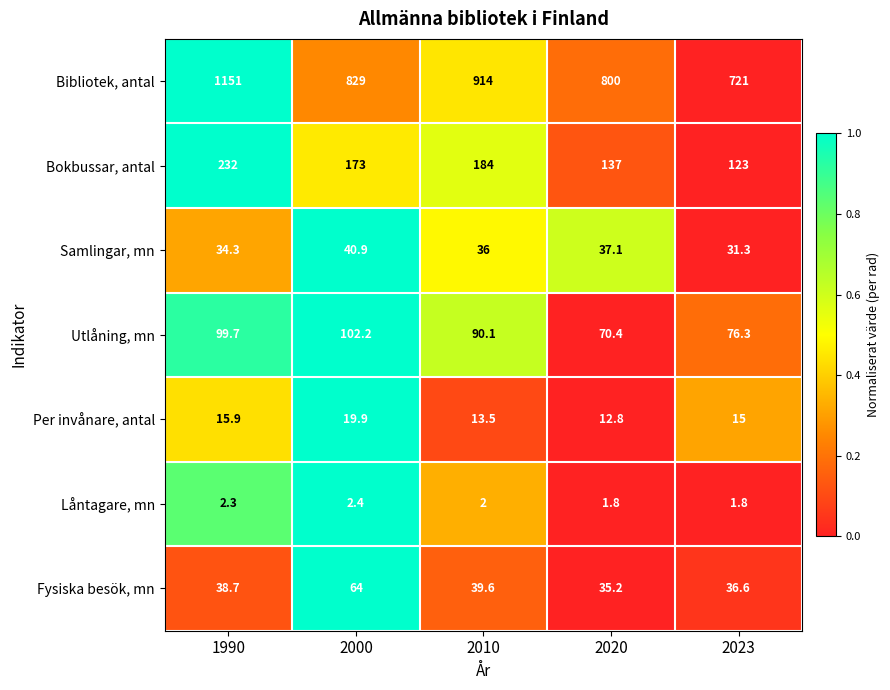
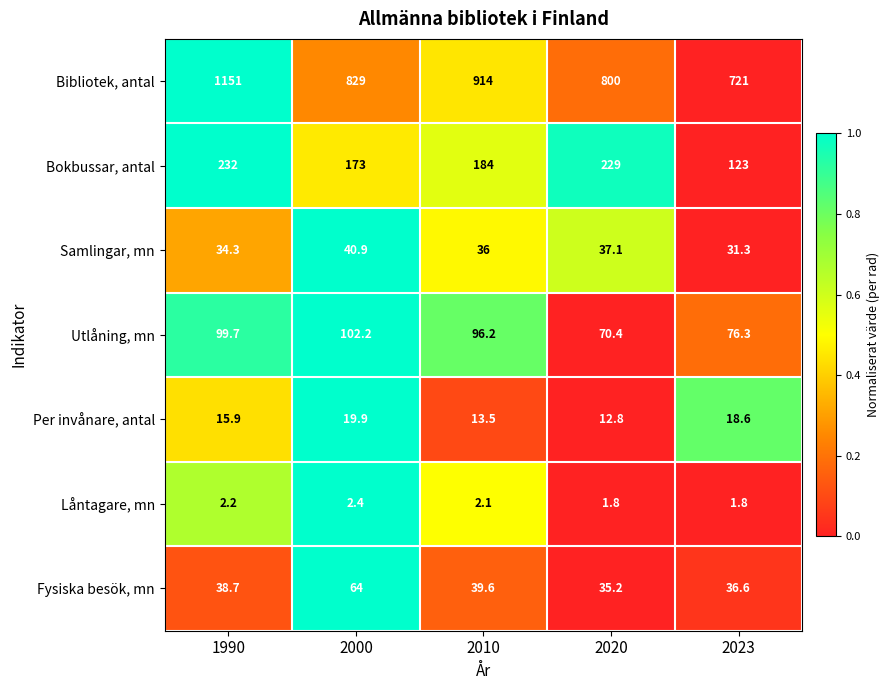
Bokbussar, antal, 2020: 137 -> 229
Utlåning, mn, 2010: 90.1 -> 96.2
Per invånare, antal, 2023: 15 -> 18.6
Låntagare, mn, 1990: 2.3 -> 2.2
Låntagare, mn, 2010: 2 -> 2.1
